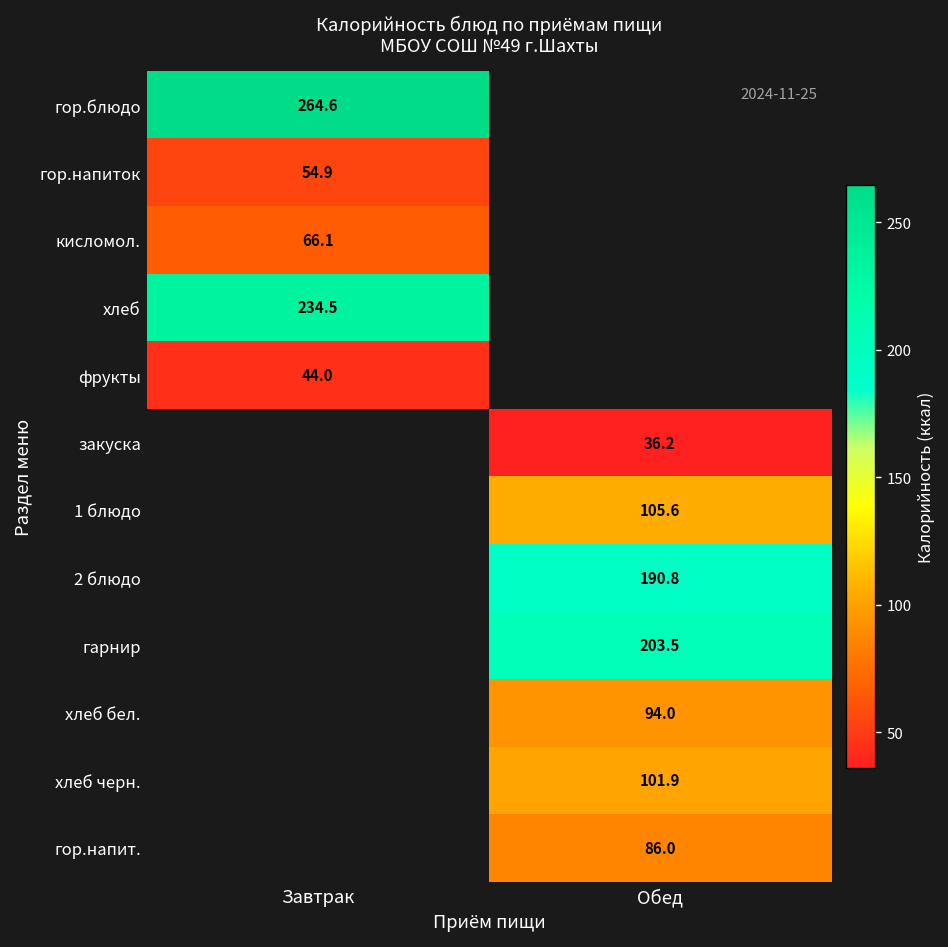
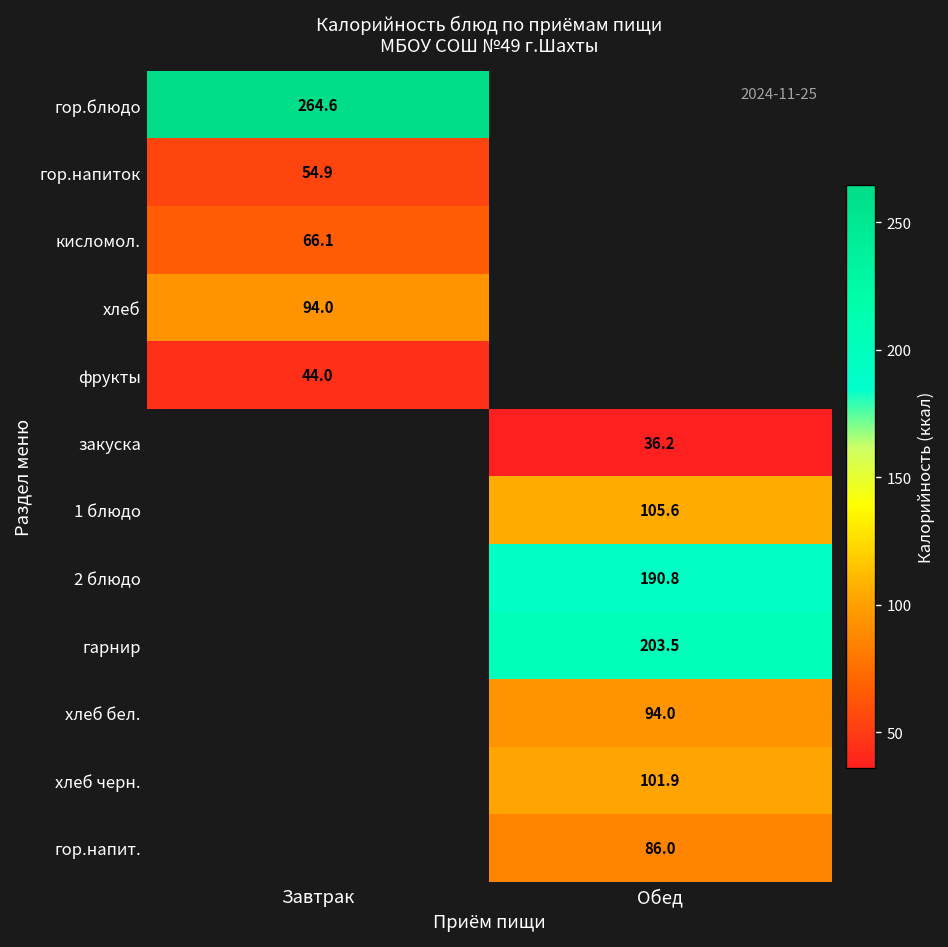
хлеб, Завтрак: 234.5 -> 94.0
